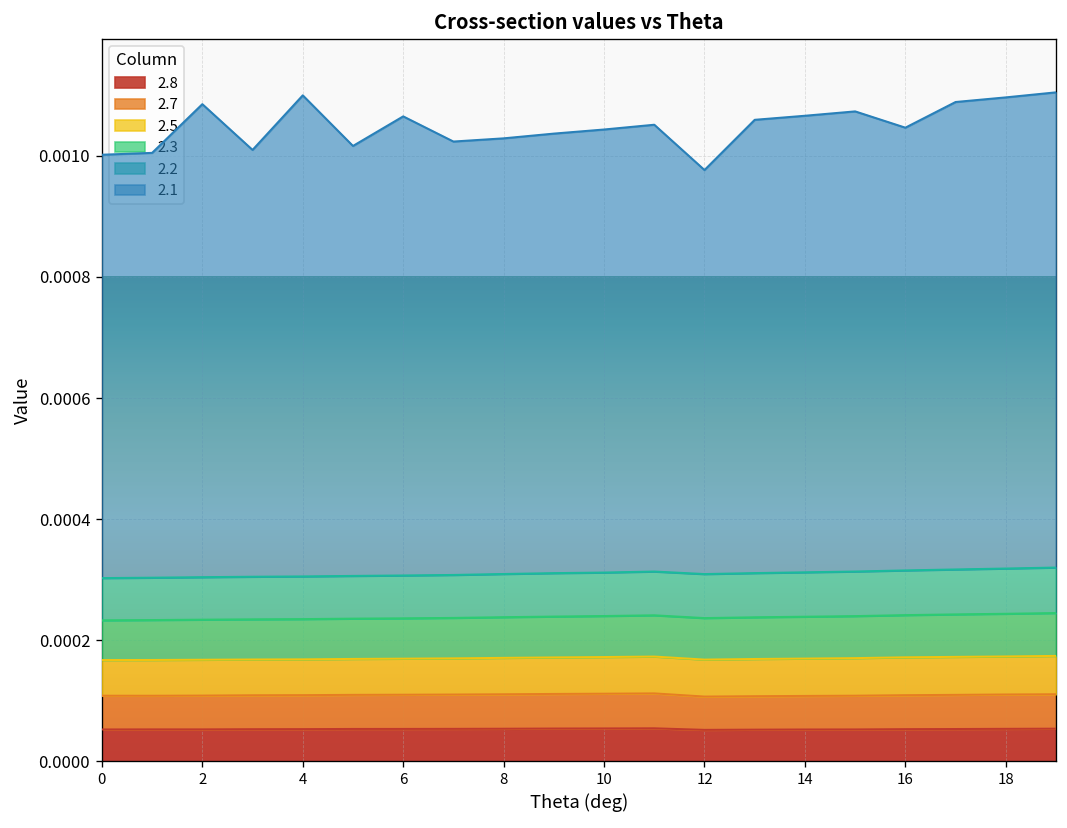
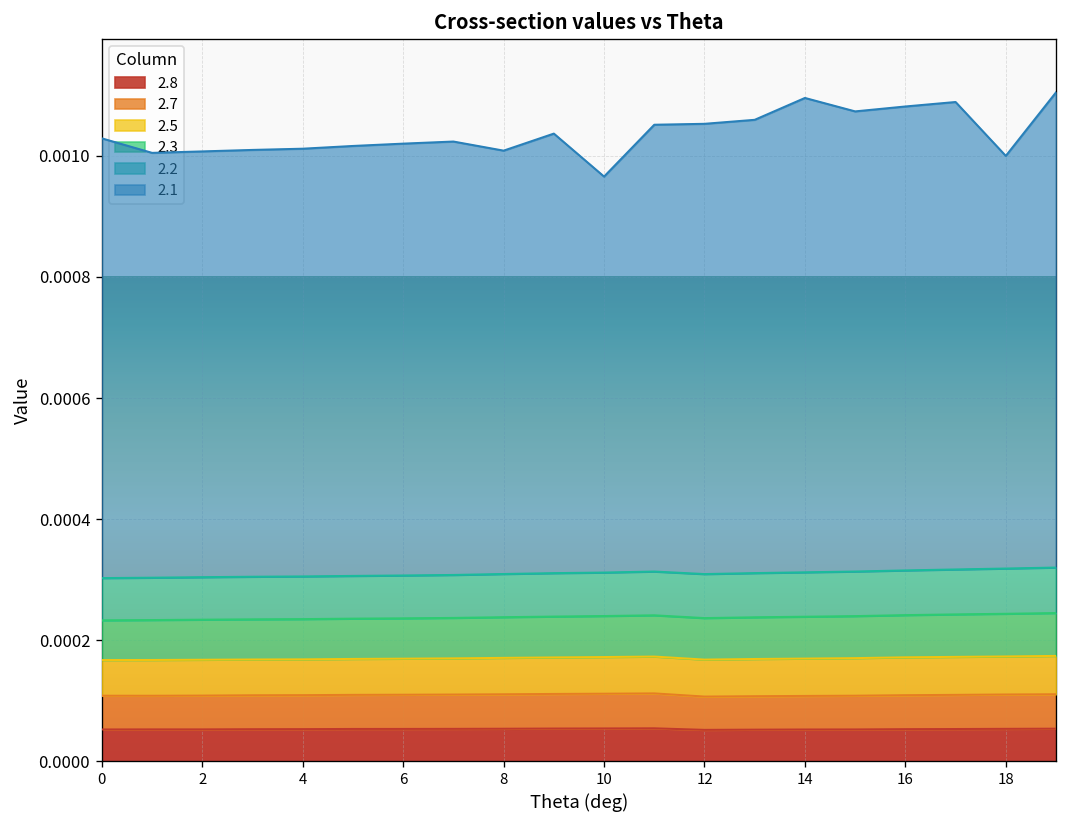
2.1, 0: 0.00070 -> 0.00073
2.1, 2: 0.00078 -> 0.00070
2.1, 4: 0.00079 -> 0.00071
2.1, 6: 0.00076 -> 0.00071
2.1, 8: 0.00072 -> 0.00070
2.1, 10: 0.00073 -> 0.00065
2.1, 12: 0.00067 -> 0.00074
2.1, 14: 0.00075 -> 0.00078
2.1, 16: 0.00073 -> 0.00077
2.1, 18: 0.00078 -> 0.00068
